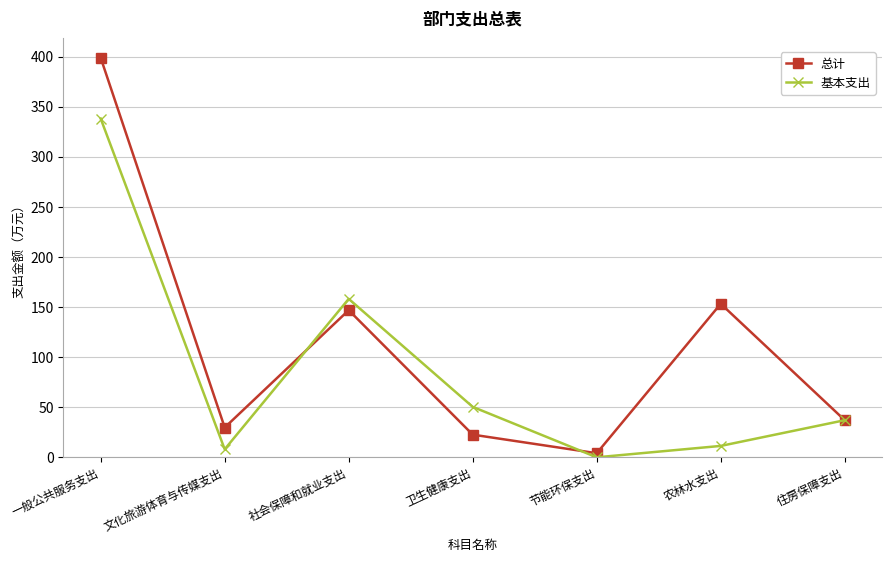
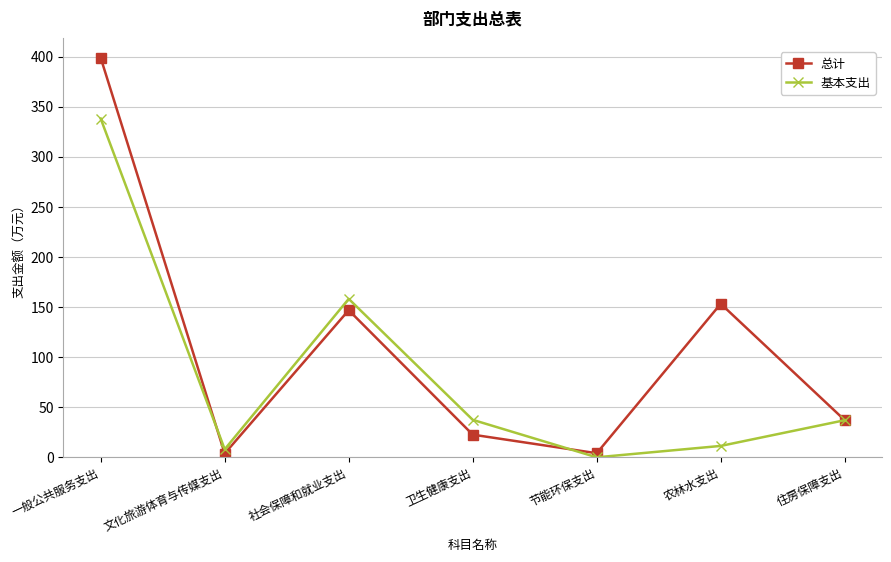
总计, 文化旅游体育与传媒支出: 30 -> 4
基本支出, 卫生健康支出: 50 -> 37
